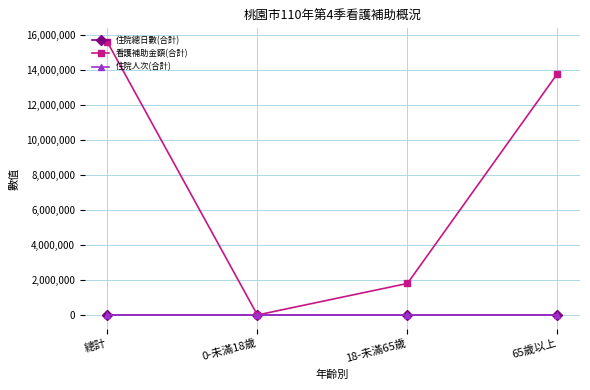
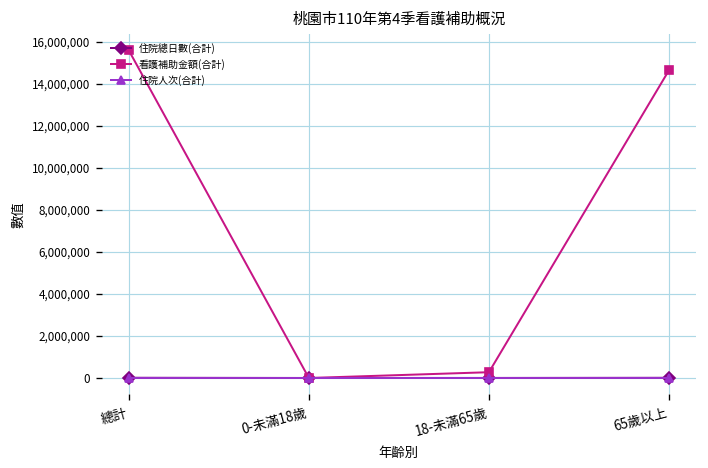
看護補助金額(合計), 18-未滿65歲: 1,800,000 -> 300,000
看護補助金額(合計), 65歲以上: 13,800,000 -> 14,600,000
